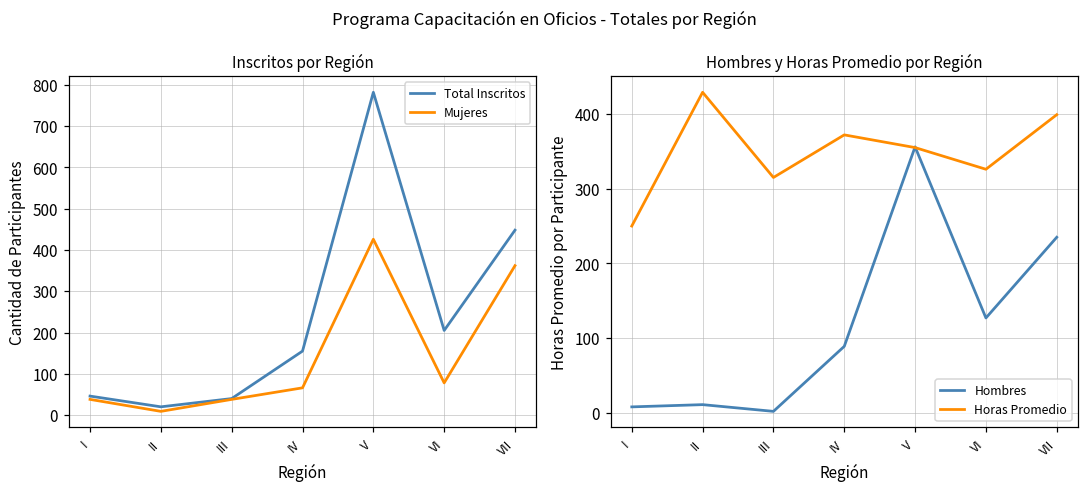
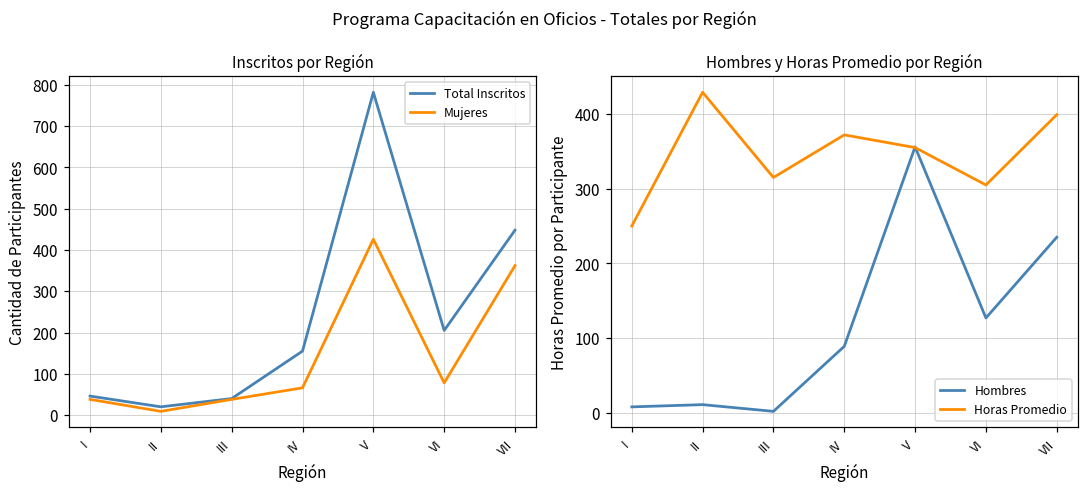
Hombres y Horas Promedio por Región, Horas Promedio, VI: 330 -> 310
